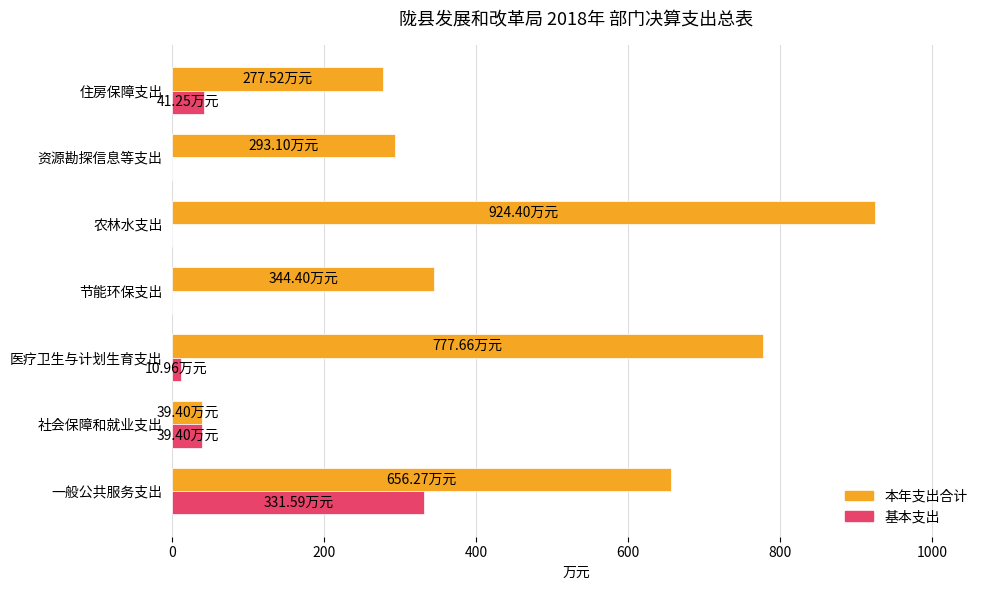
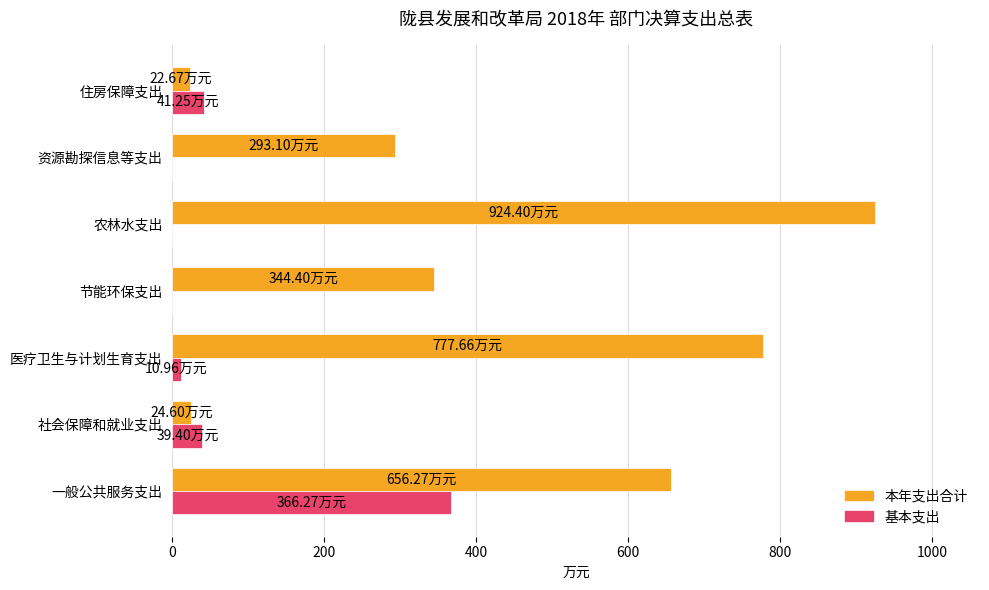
本年支出合计, 住房保障支出: 277.52 -> 22.67
本年支出合计, 社会保障和就业支出: 39.40 -> 24.60
基本支出, 一般公共服务支出: 331.59 -> 366.27
